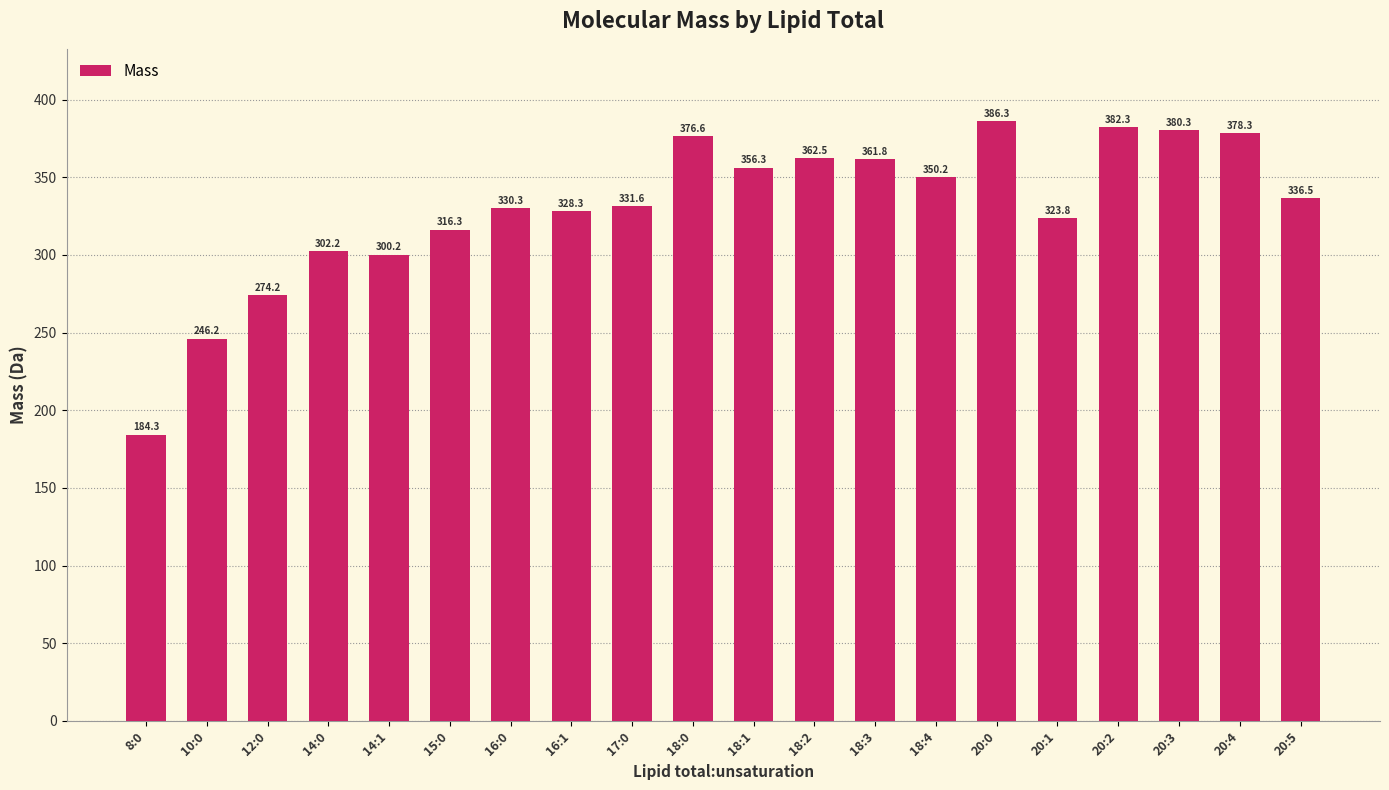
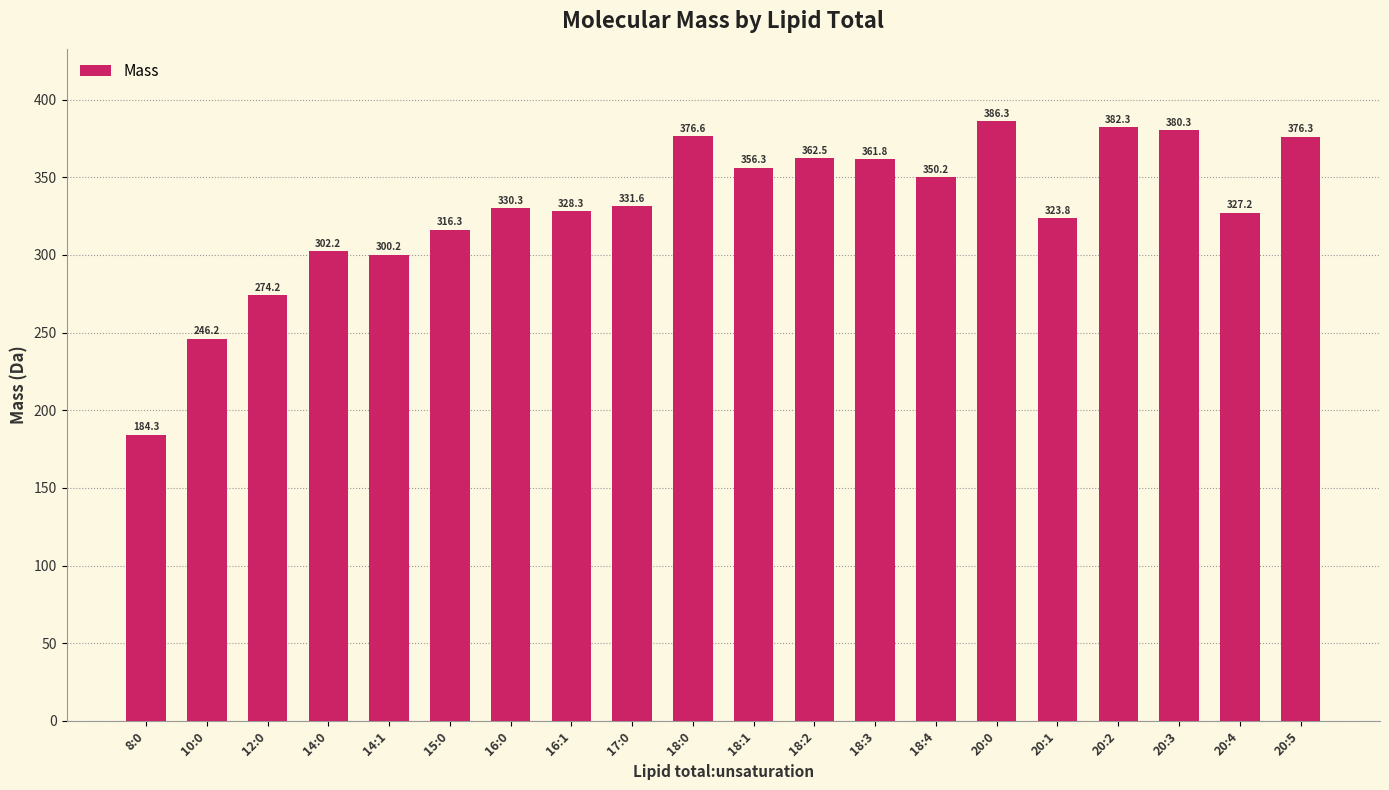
20:4: 378.3 -> 327.2
20:5: 336.5 -> 376.3
